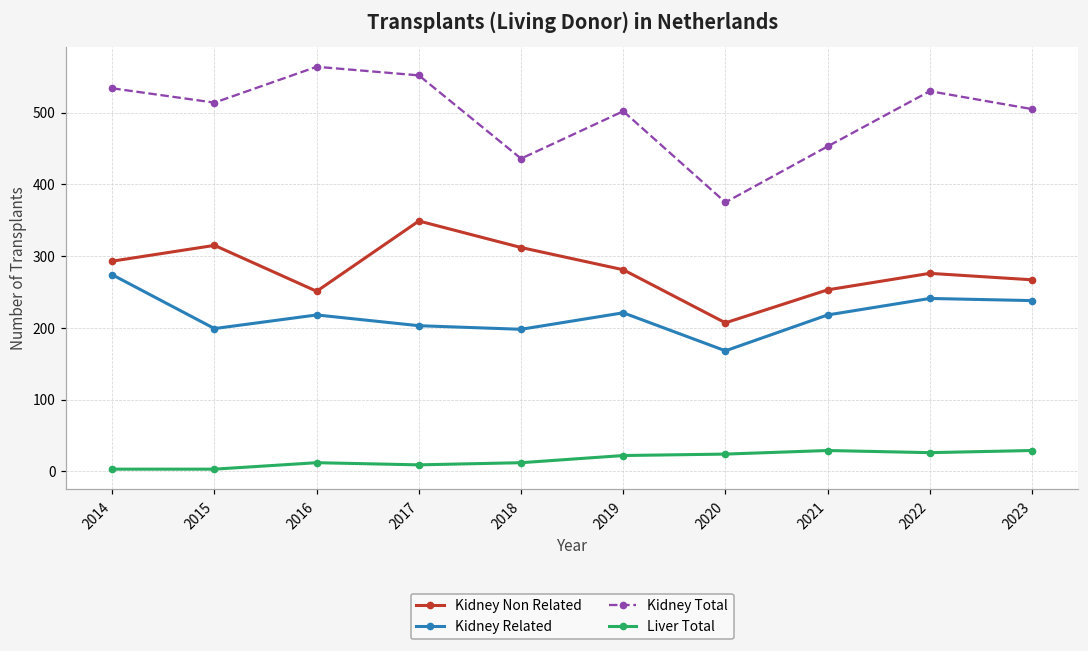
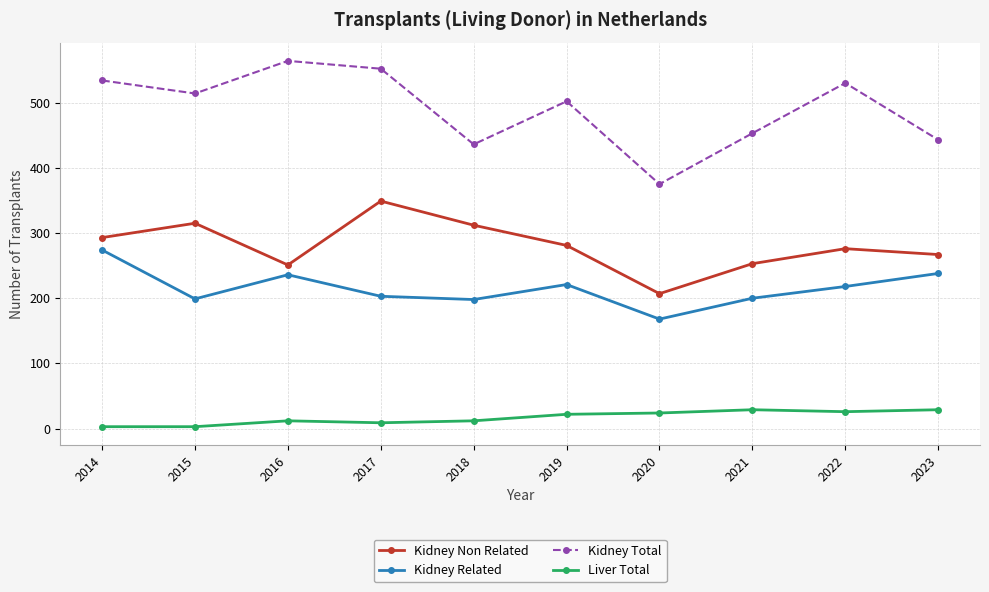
Kidney Related, 2016: 220 -> 240
Kidney Related, 2021: 220 -> 200
Kidney Related, 2022: 240 -> 220
Kidney Total, 2023: 510 -> 440
